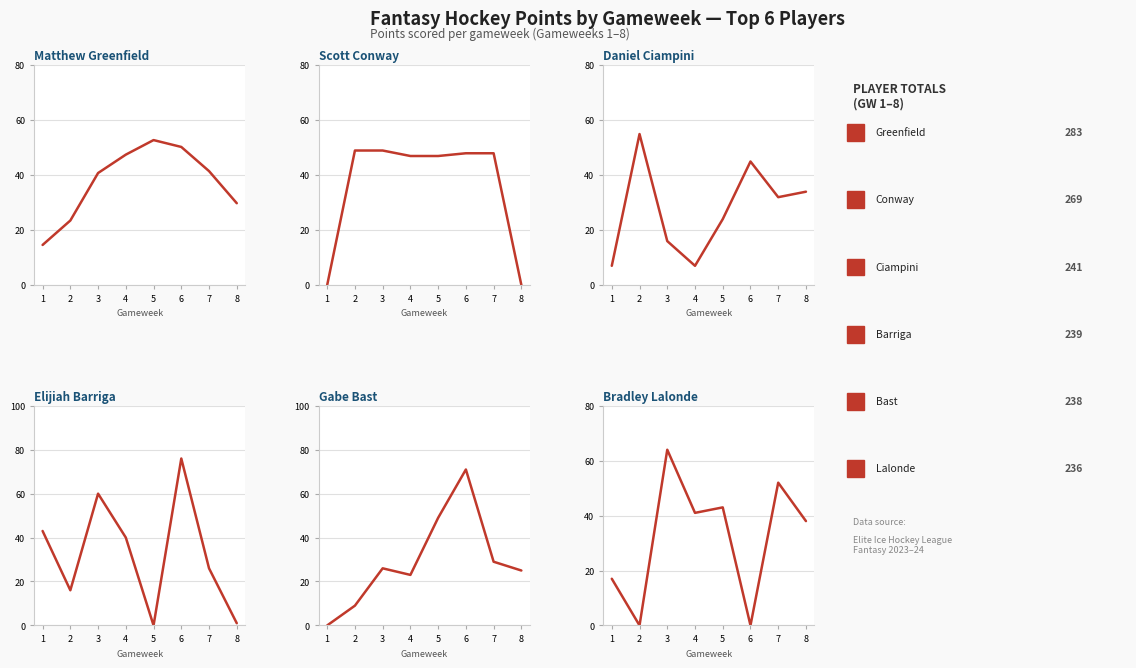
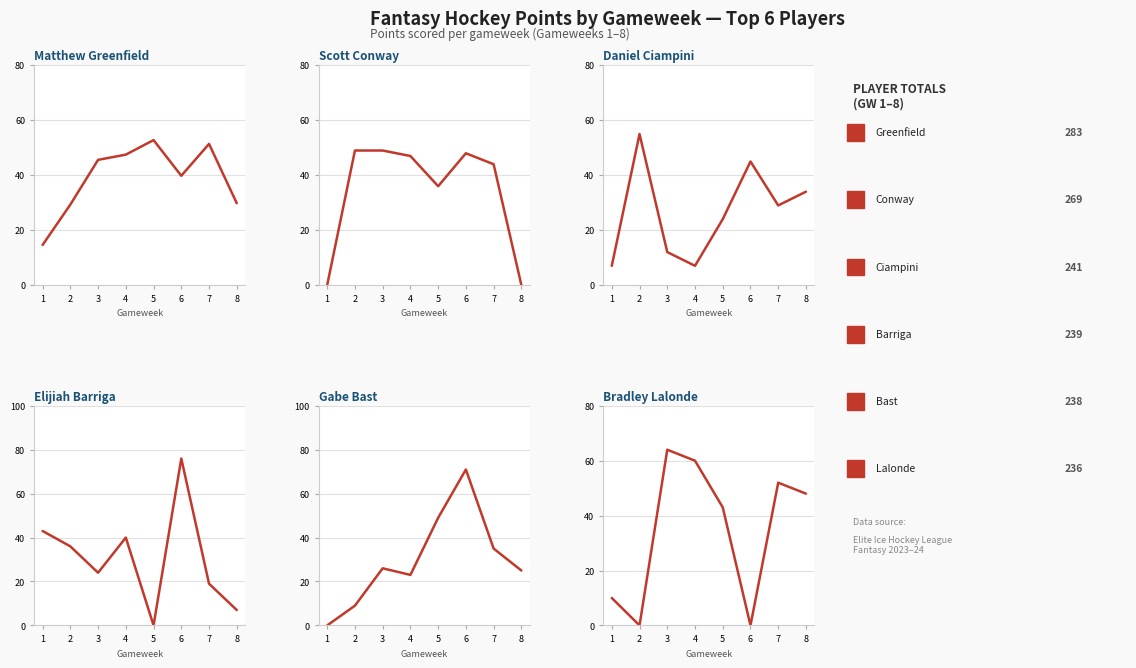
Matthew Greenfield, 2: 24 -> 29
Matthew Greenfield, 3: 41 -> 46
Matthew Greenfield, 6: 50 -> 40
Matthew Greenfield, 7: 42 -> 51
Scott Conway, 5: 47 -> 36
Scott Conway, 7: 48 -> 44
Daniel Ciampini, 3: 16 -> 12
Daniel Ciampini, 7: 32 -> 29
Elijiah Barriga, 2: 16 -> 36
Elijiah Barriga, 3: 60 -> 24
Elijiah Barriga, 7: 26 -> 19
Elijiah Barriga, 8: 1 -> 7
Gabe Bast, 7: 29 -> 35
Bradley Lalonde, 1: 17 -> 10
Bradley Lalonde, 4: 41 -> 60
Bradley Lalonde, 8: 38 -> 48
